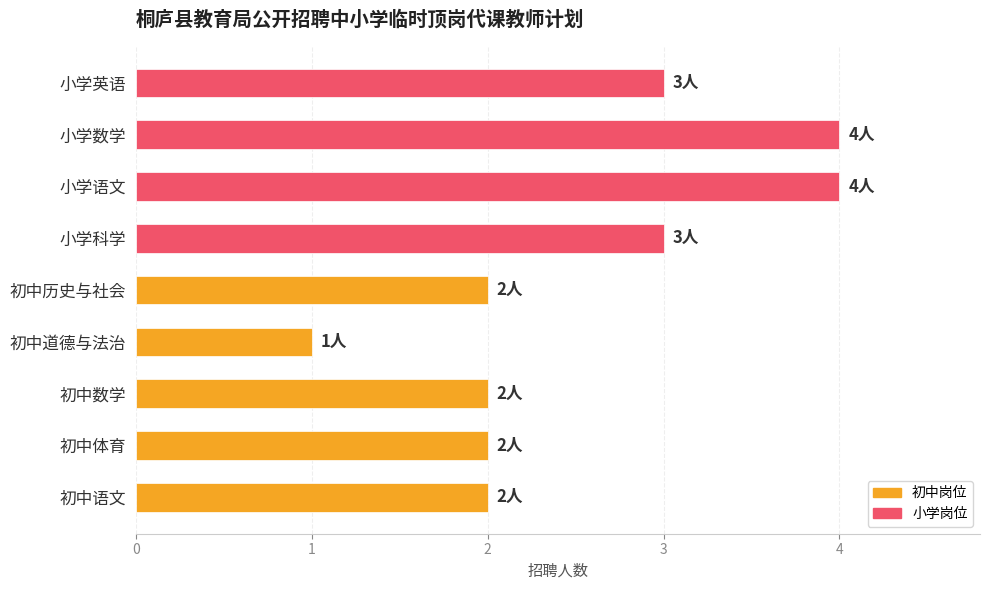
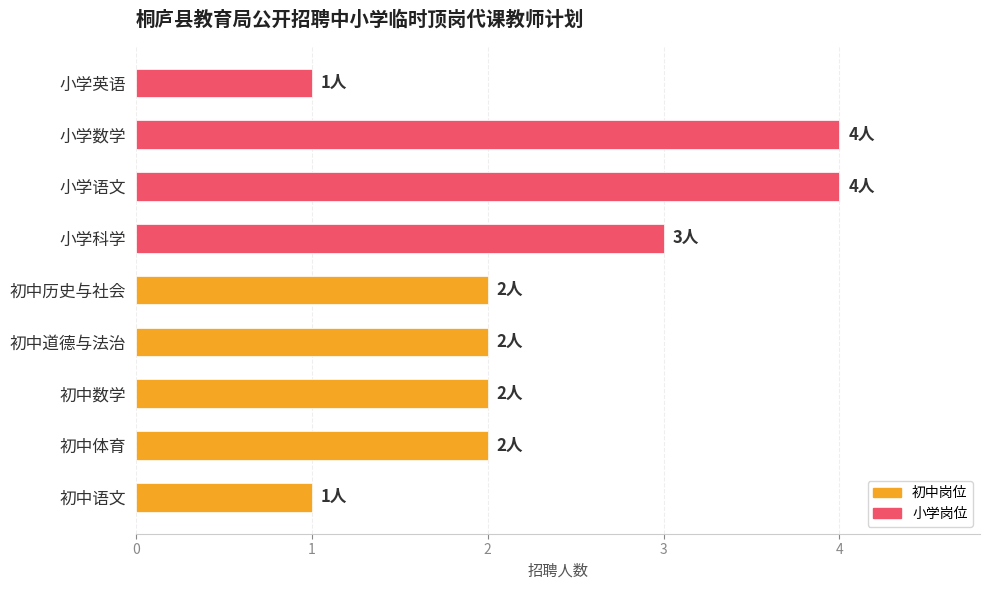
小学英语: 3人 -> 1人
初中道德与法治: 1人 -> 2人
初中语文: 2人 -> 1人
